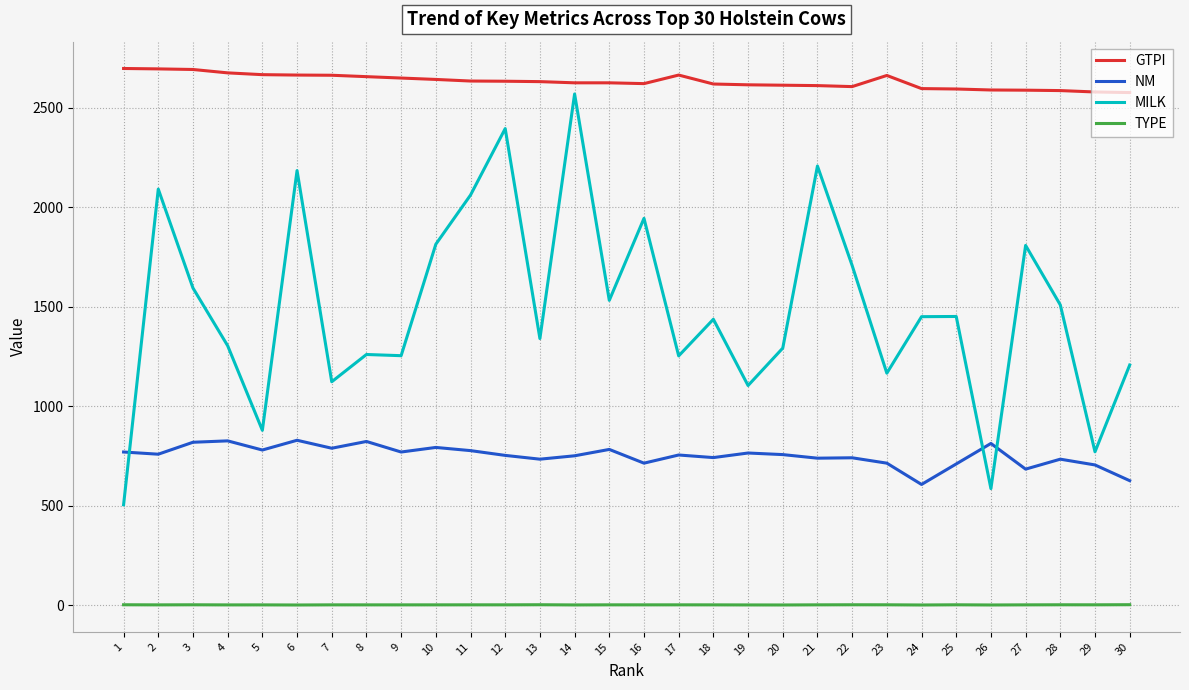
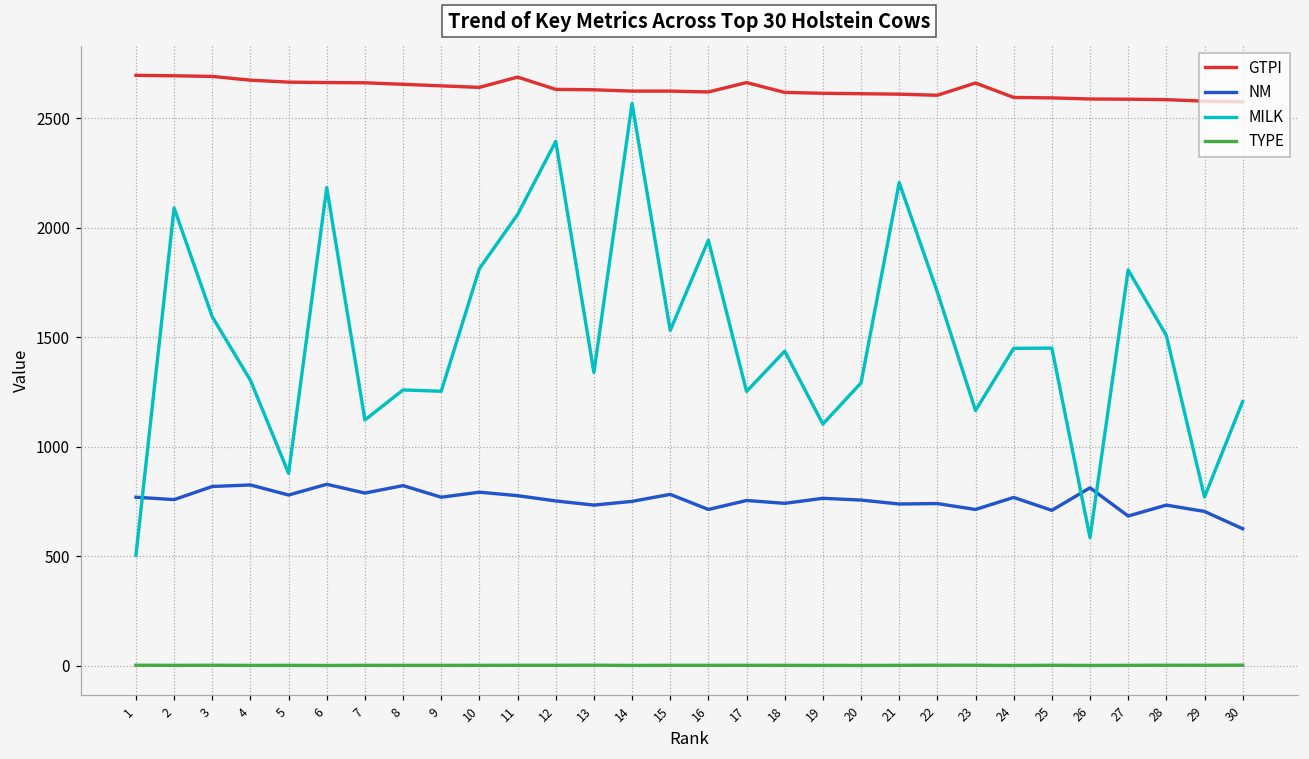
GTPI, 11: 2630 -> 2690
NM, 24: 610 -> 770
